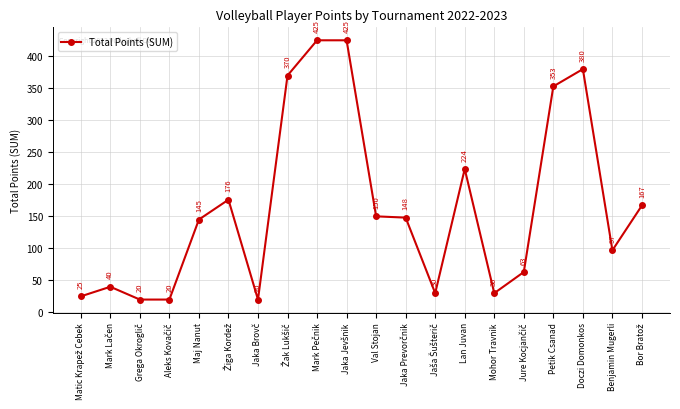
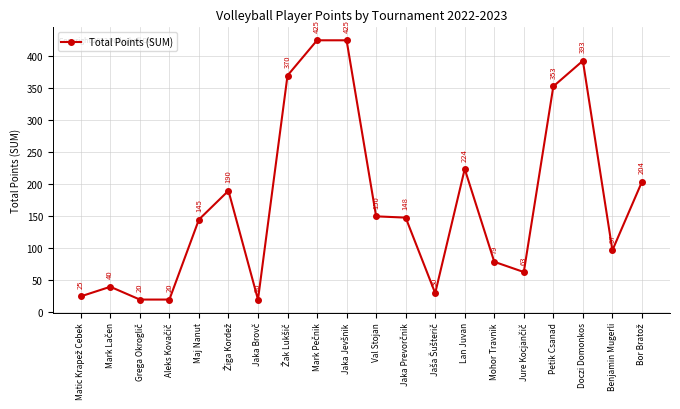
Žiga Kordež: 176 -> 190
Mohor Travnik: 30 -> 79
Doczi Domonkos: 380 -> 393
Bor Bratož: 167 -> 204
